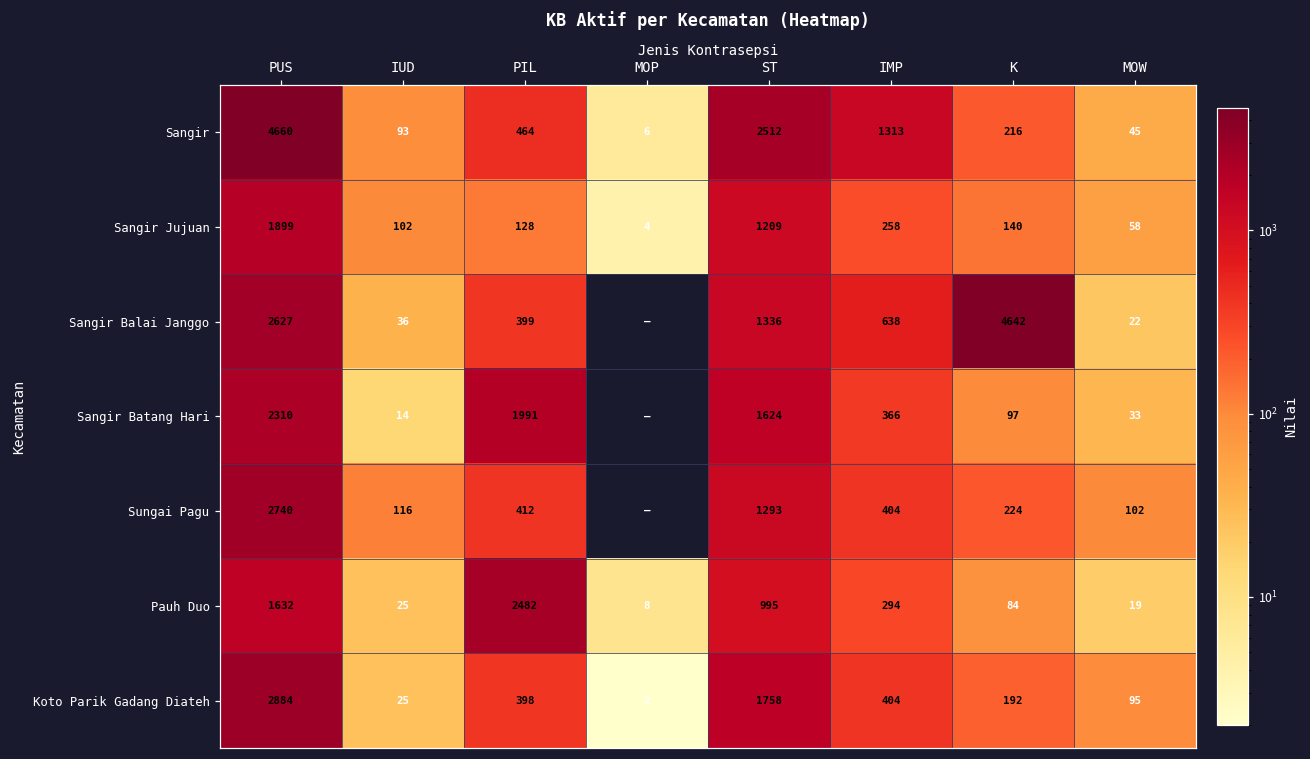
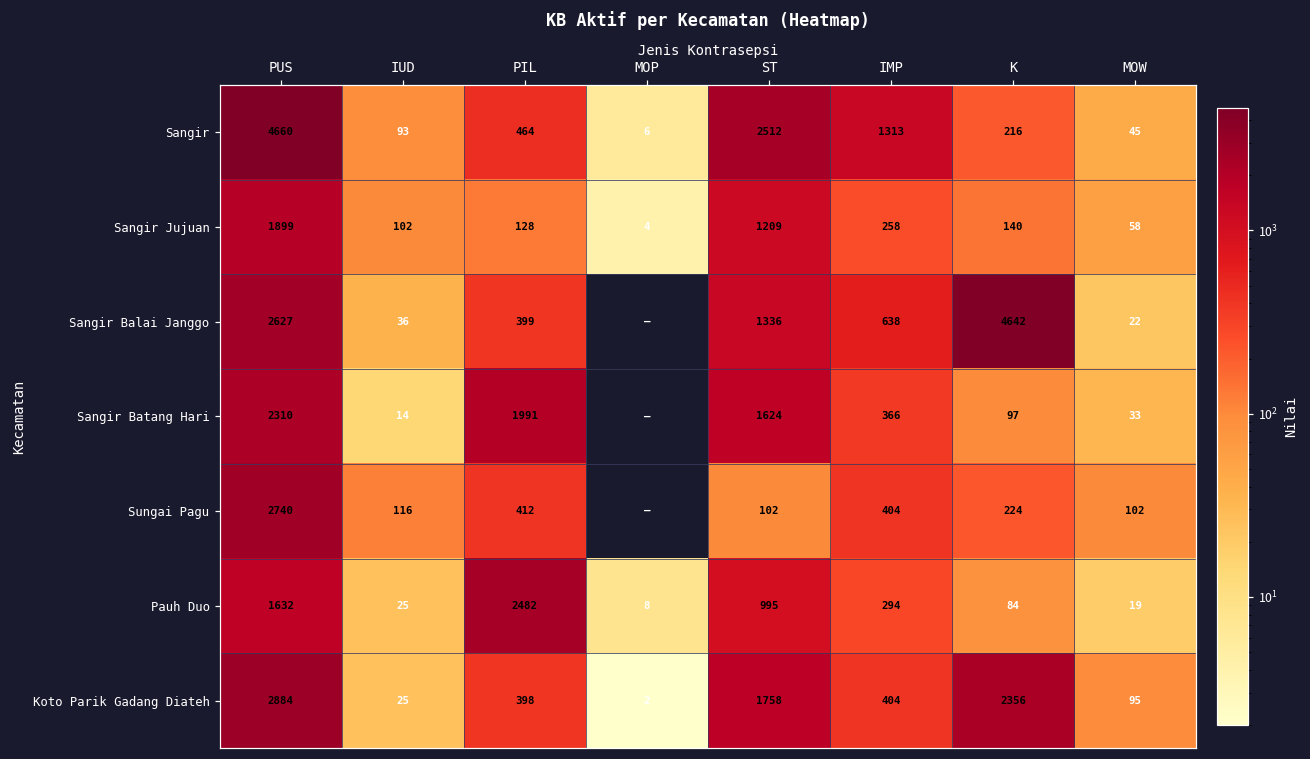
Sungai Pagu, ST: 1293 -> 102
Koto Parik Gadang Diateh, K: 192 -> 2356
